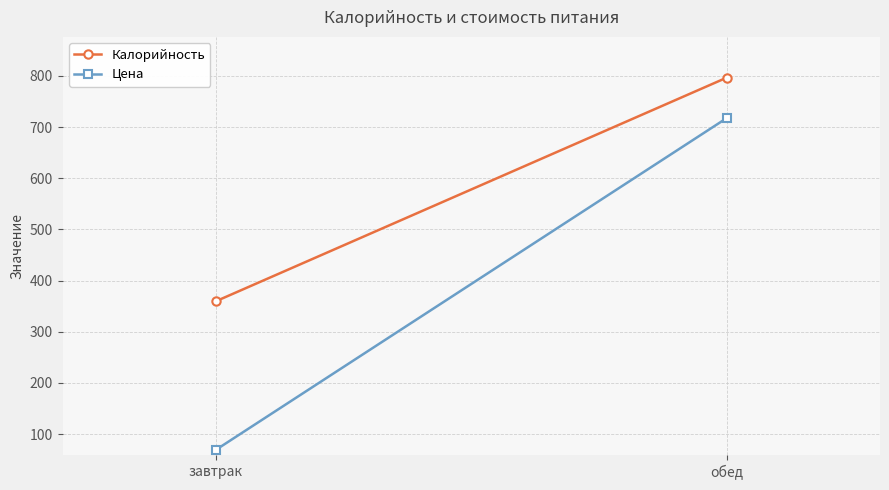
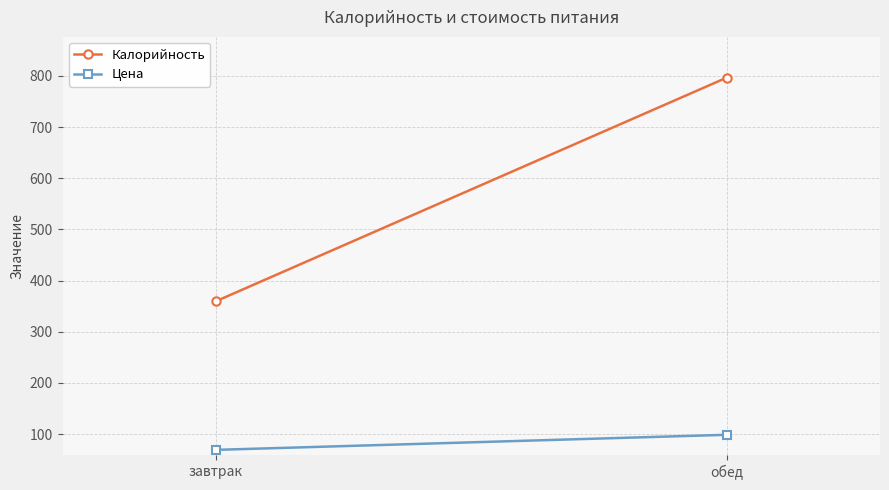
Цена, обед: 720 -> 100
